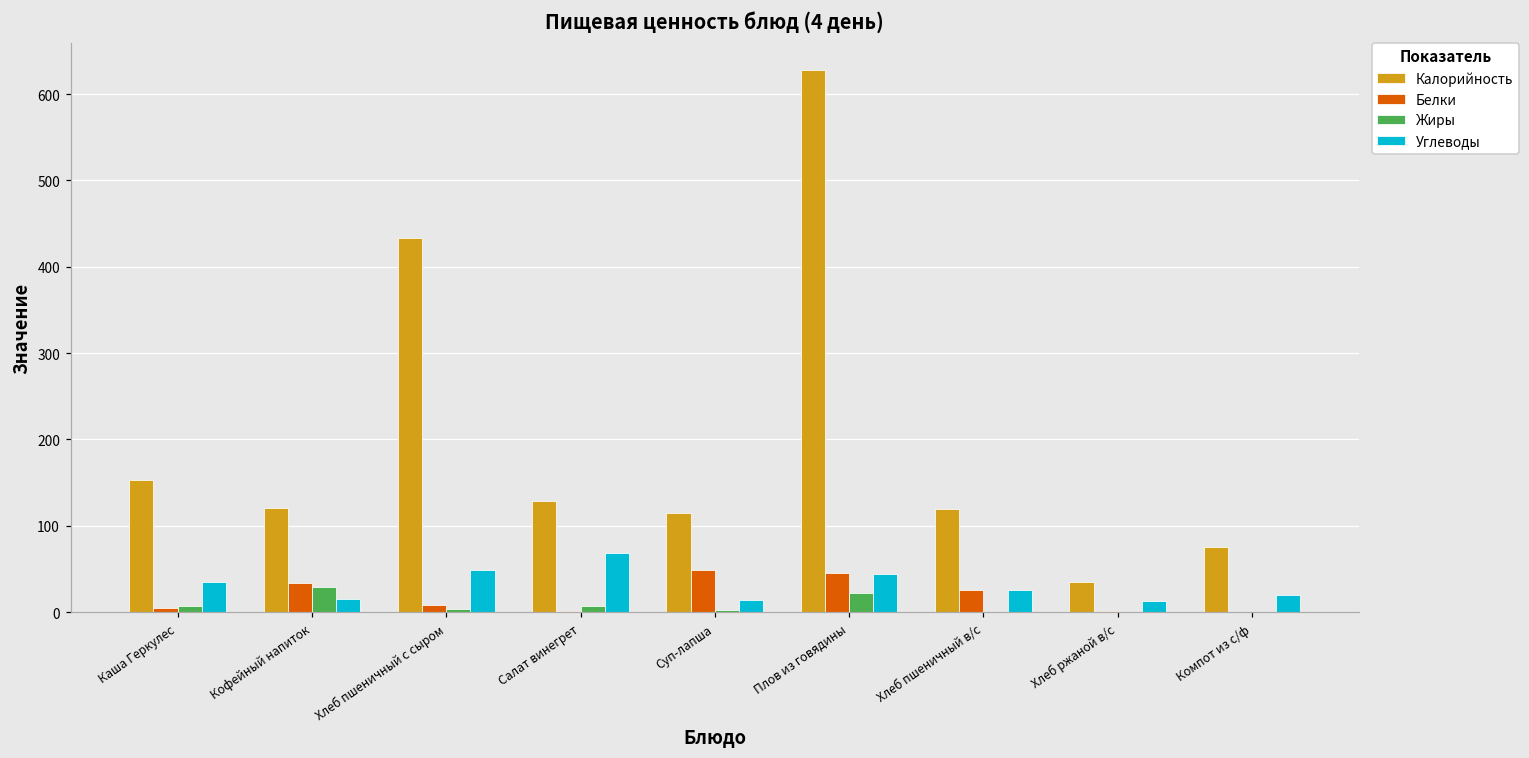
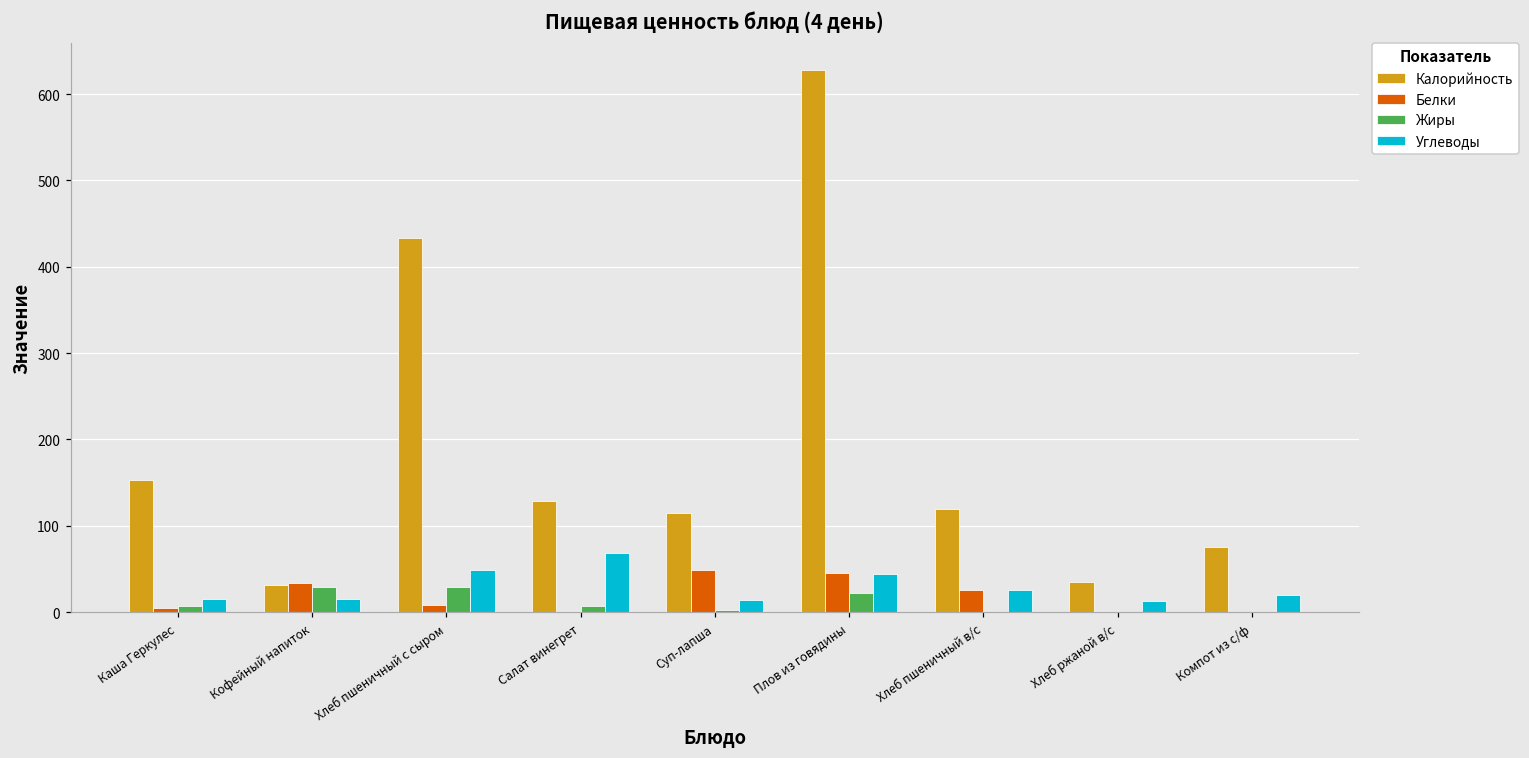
Углеводы, Каша Геркулес: 40 -> 20
Калорийность, Кофейный напиток: 120 -> 30
Жиры, Хлеб пшеничный с сыром: 0 -> 30
